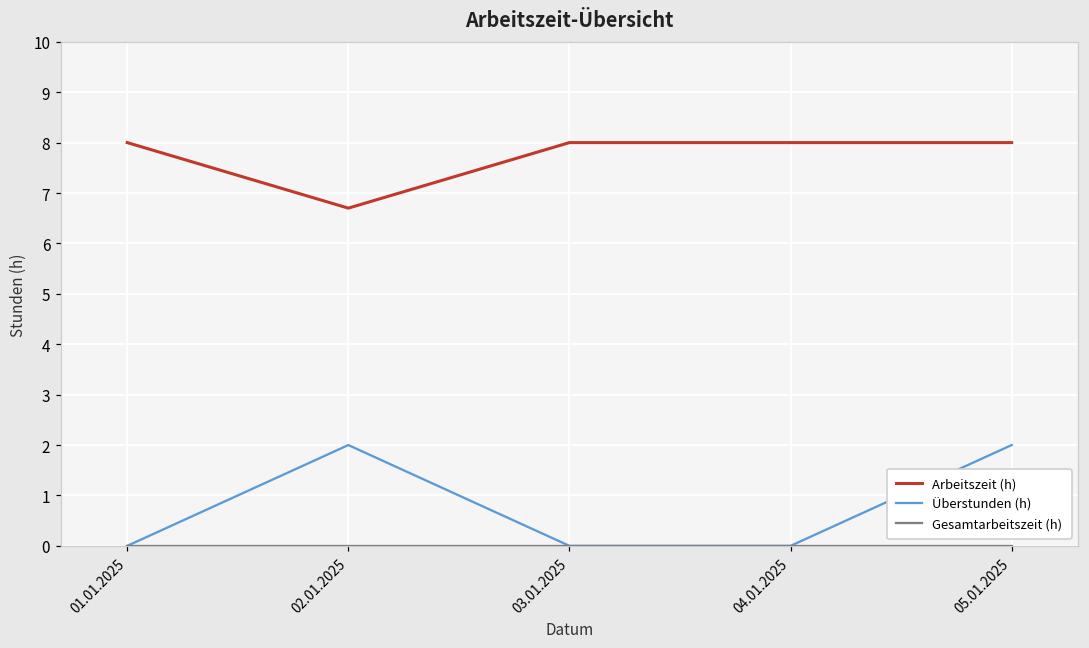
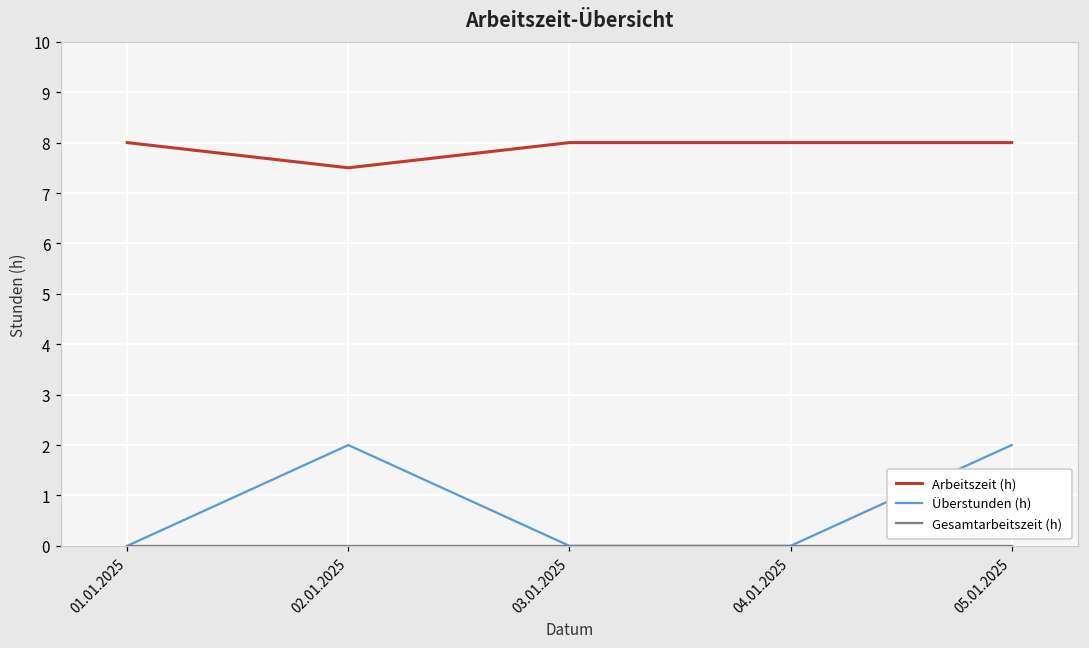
Arbeitszeit (h), 02.01.2025: 6.7 -> 7.5
